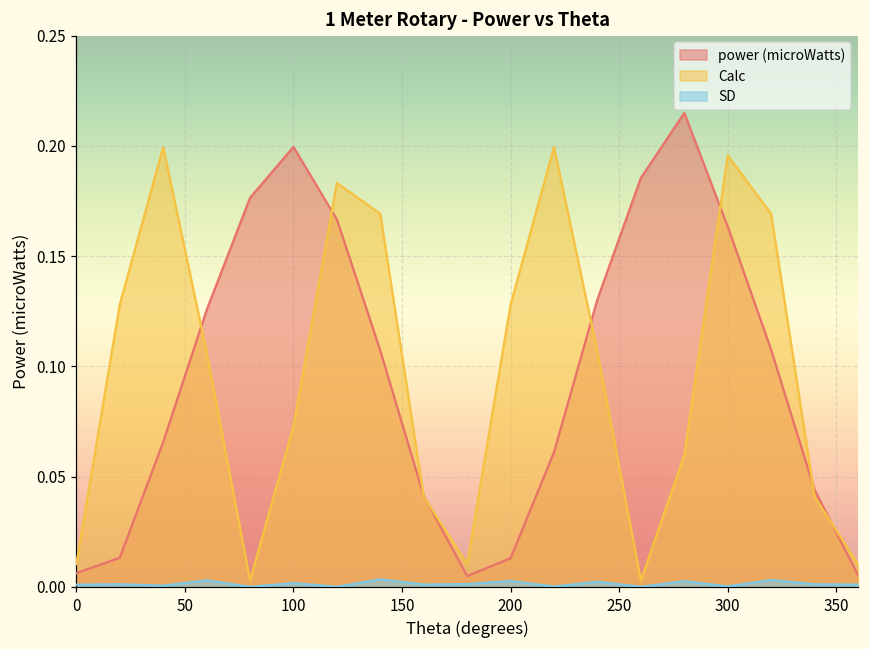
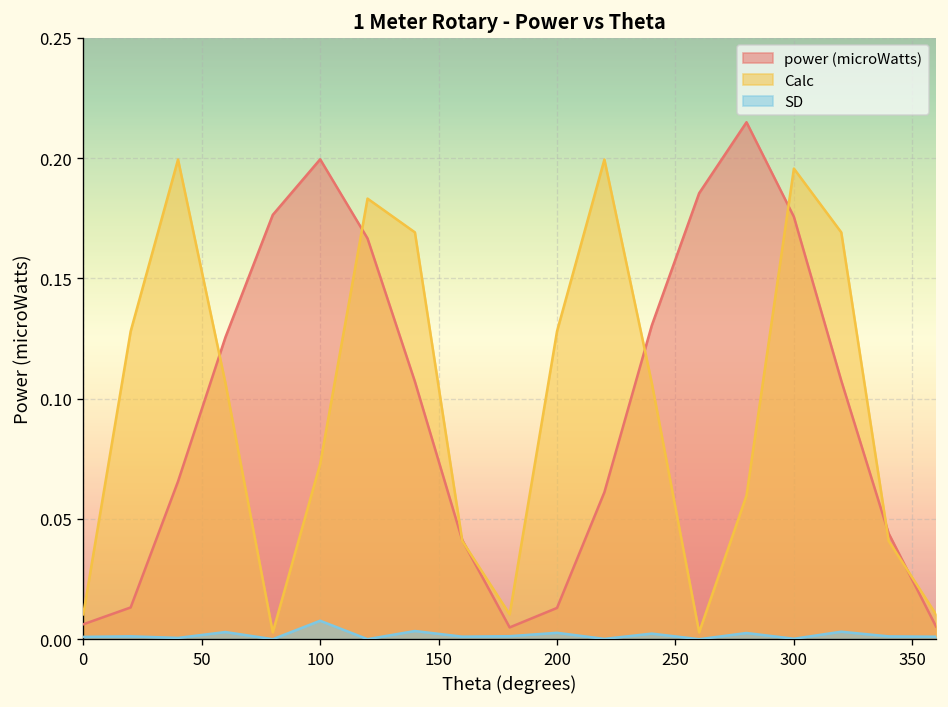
SD, 100: 0.002 -> 0.008
power (microWatts), 300: 0.163 -> 0.176
